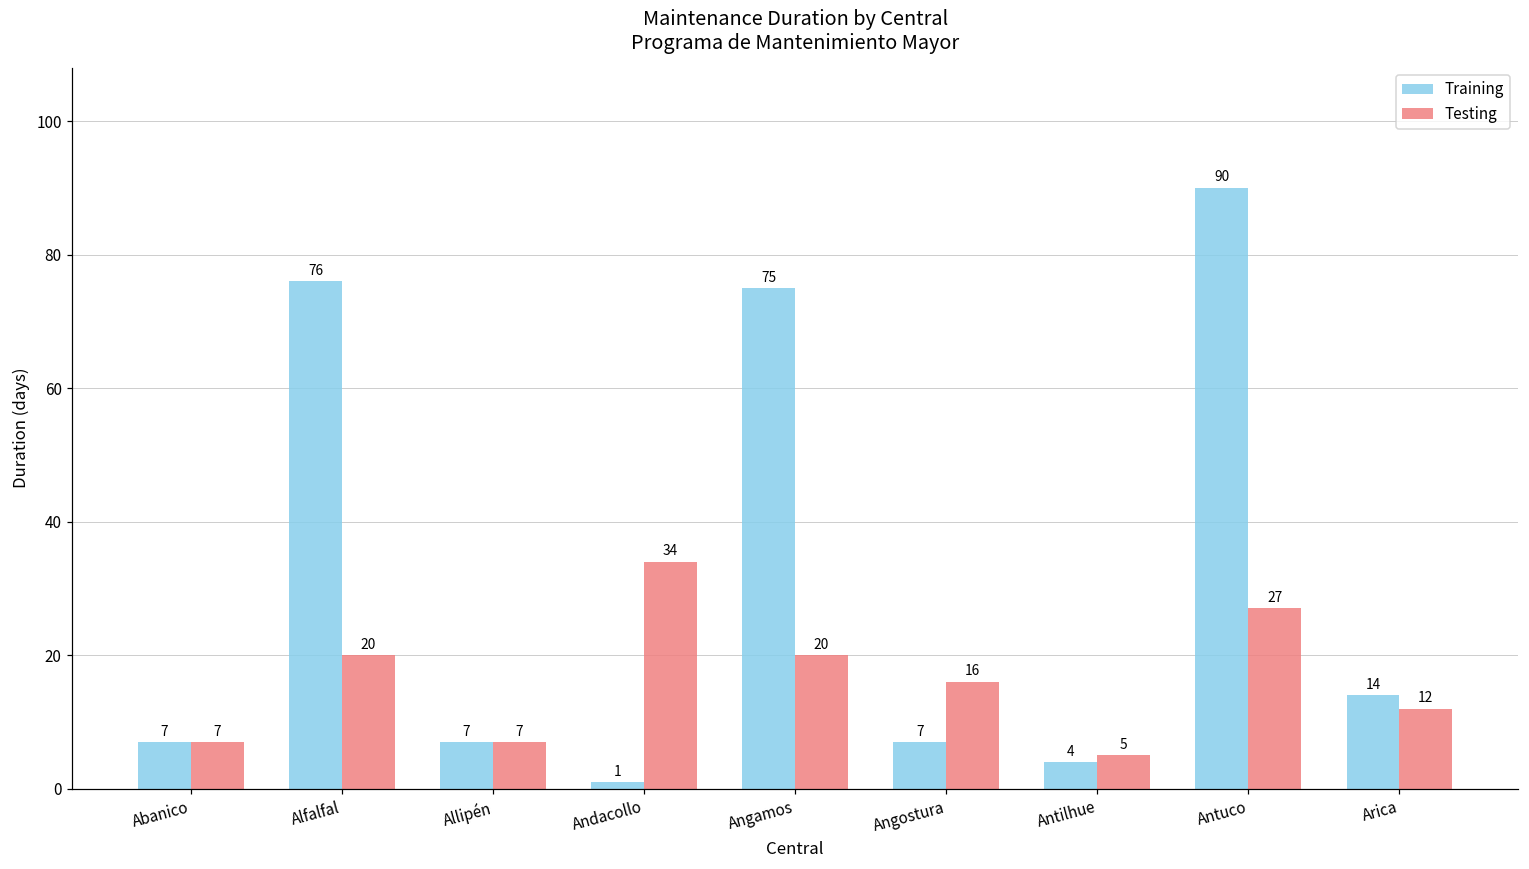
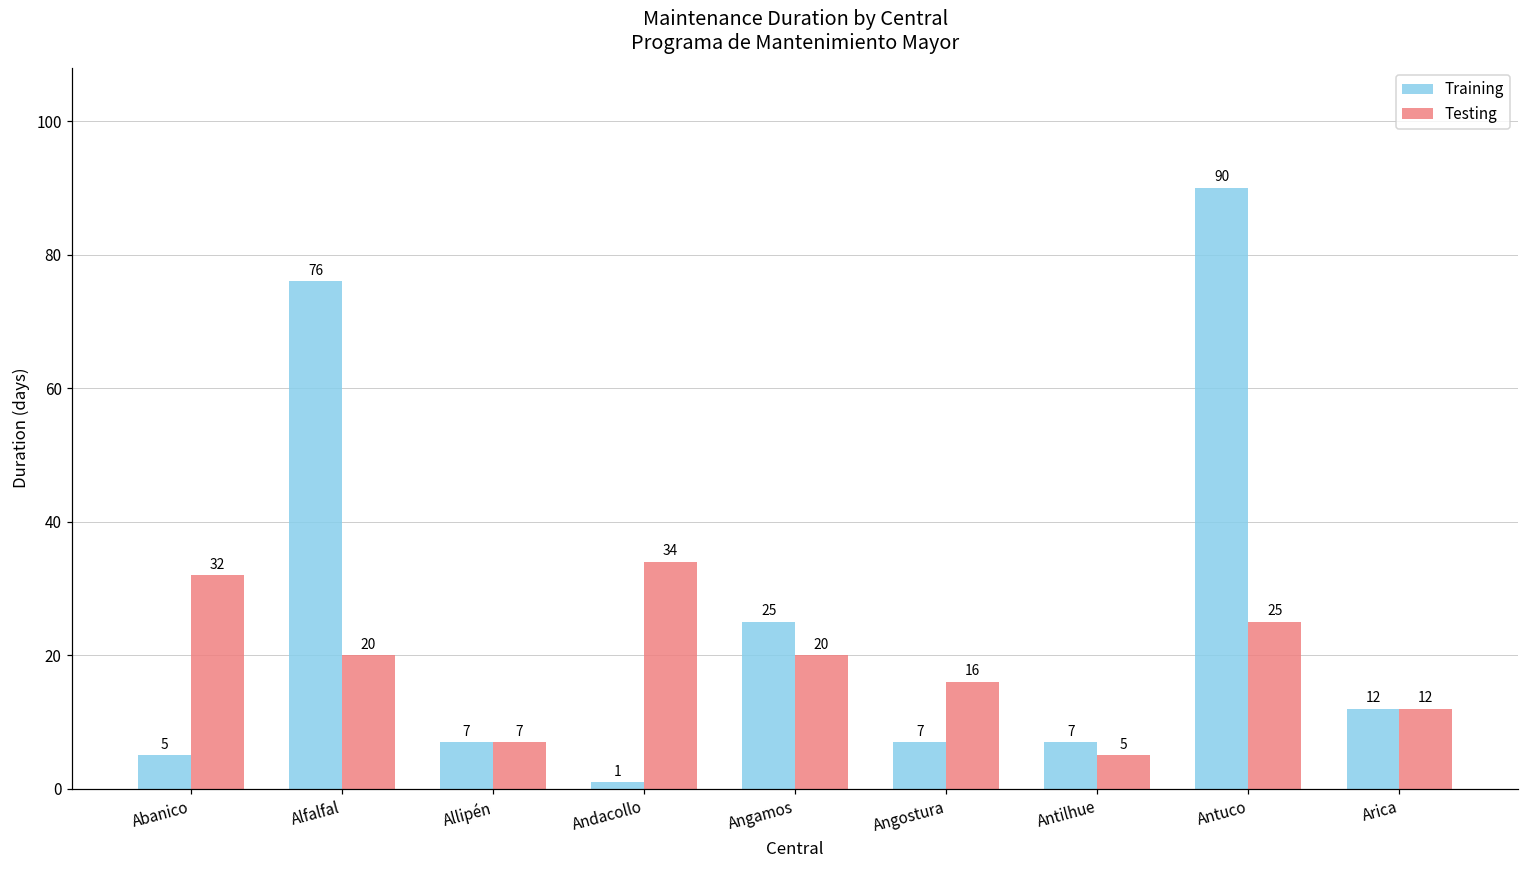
Training, Abanico: 7 -> 5
Testing, Abanico: 7 -> 32
Training, Angamos: 75 -> 25
Training, Antilhue: 4 -> 7
Testing, Antuco: 27 -> 25
Training, Arica: 14 -> 12
